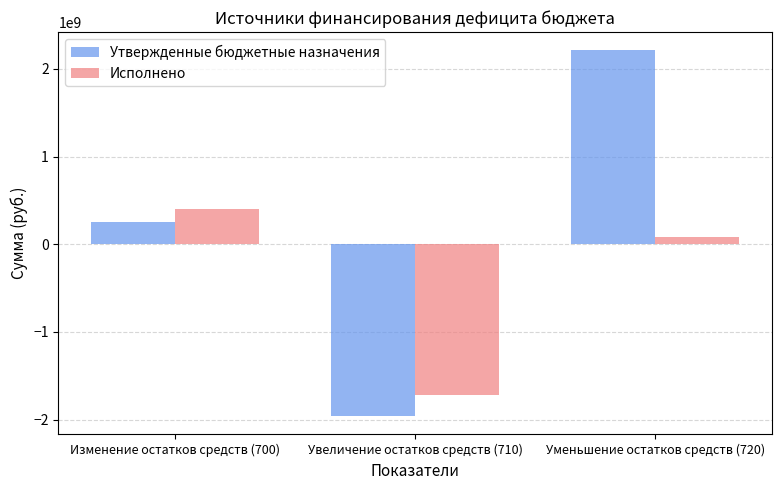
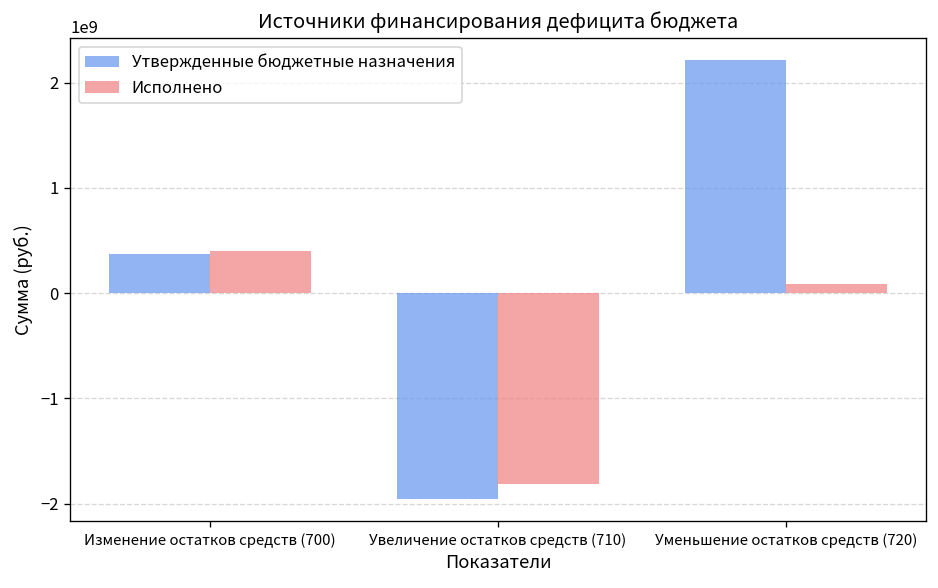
Утвержденные бюджетные назначения, Изменение остатков средств (700): 300000000 -> 400000000
Исполнено, Увеличение остатков средств (710): -1700000000 -> -1800000000
